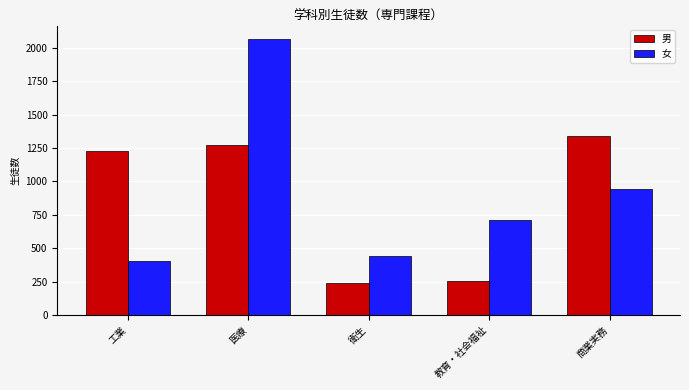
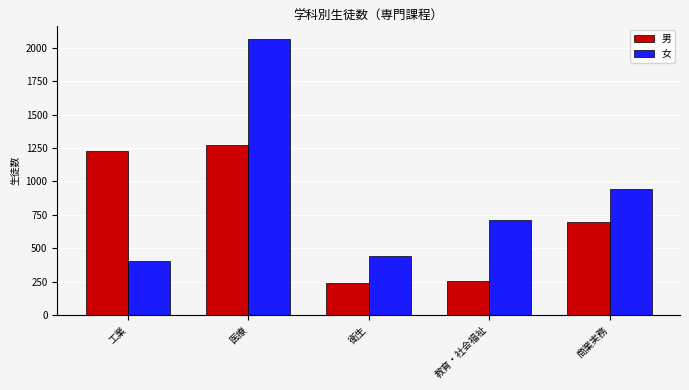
男, 商業実務: 1340 -> 690
